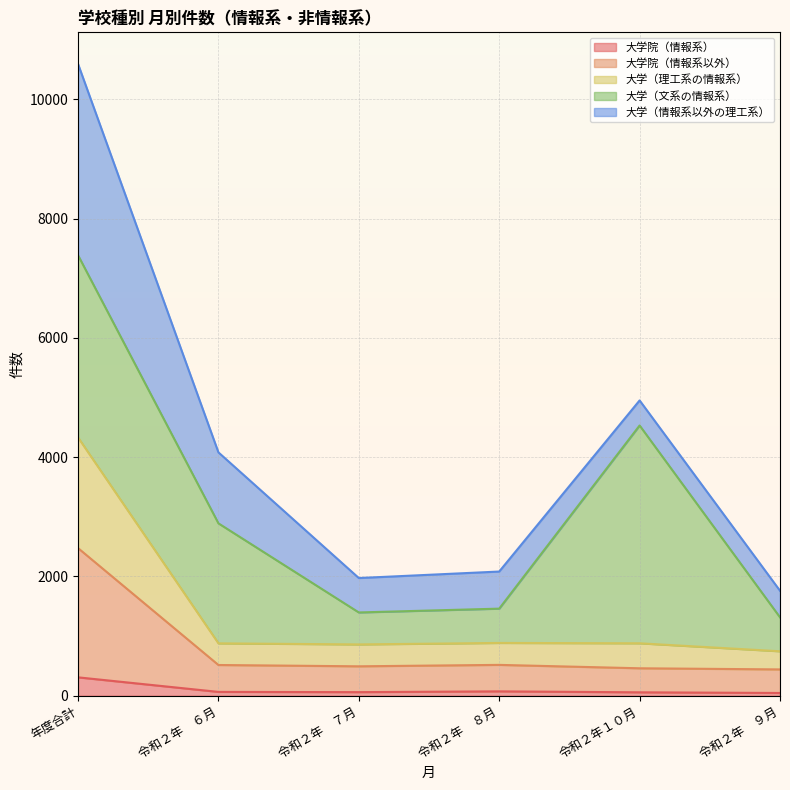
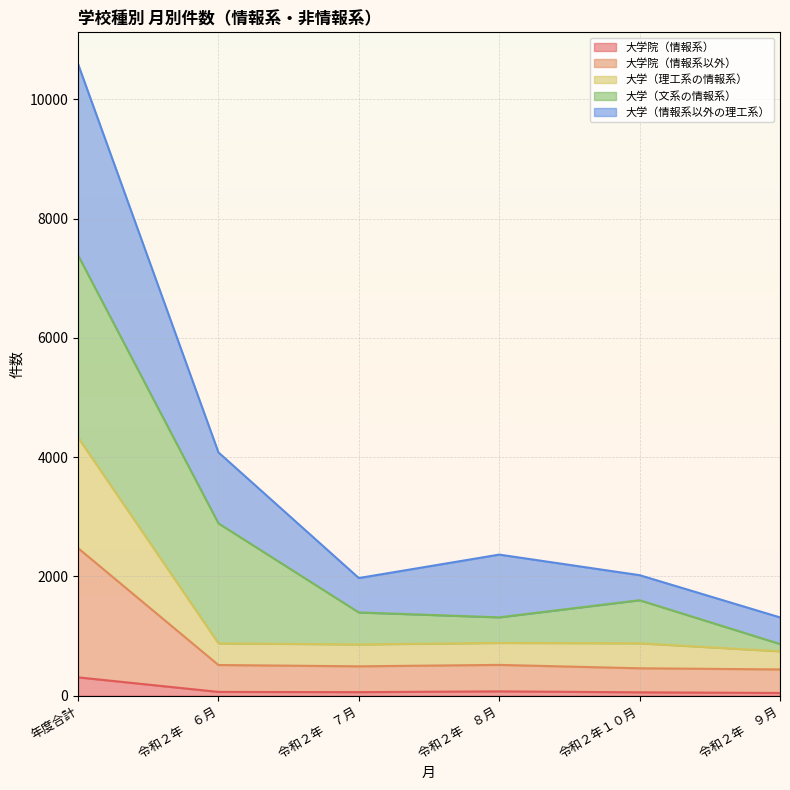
大学（文系の情報系）, 令和２年 ８月: 600 -> 400
大学（情報系以外の理工系）, 令和２年 ８月: 600 -> 1100
大学（文系の情報系）, 令和２年１０月: 3700 -> 700
大学（文系の情報系）, 令和２年 ９月: 600 -> 100
